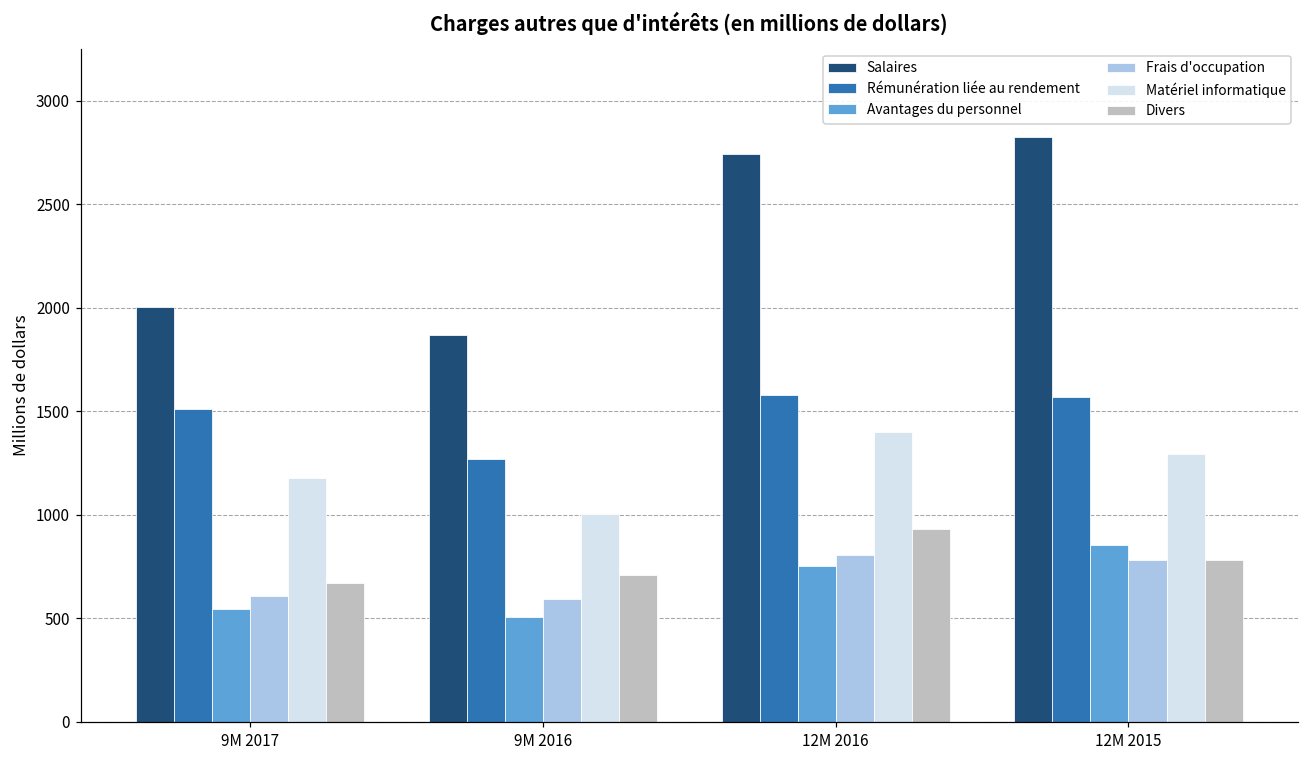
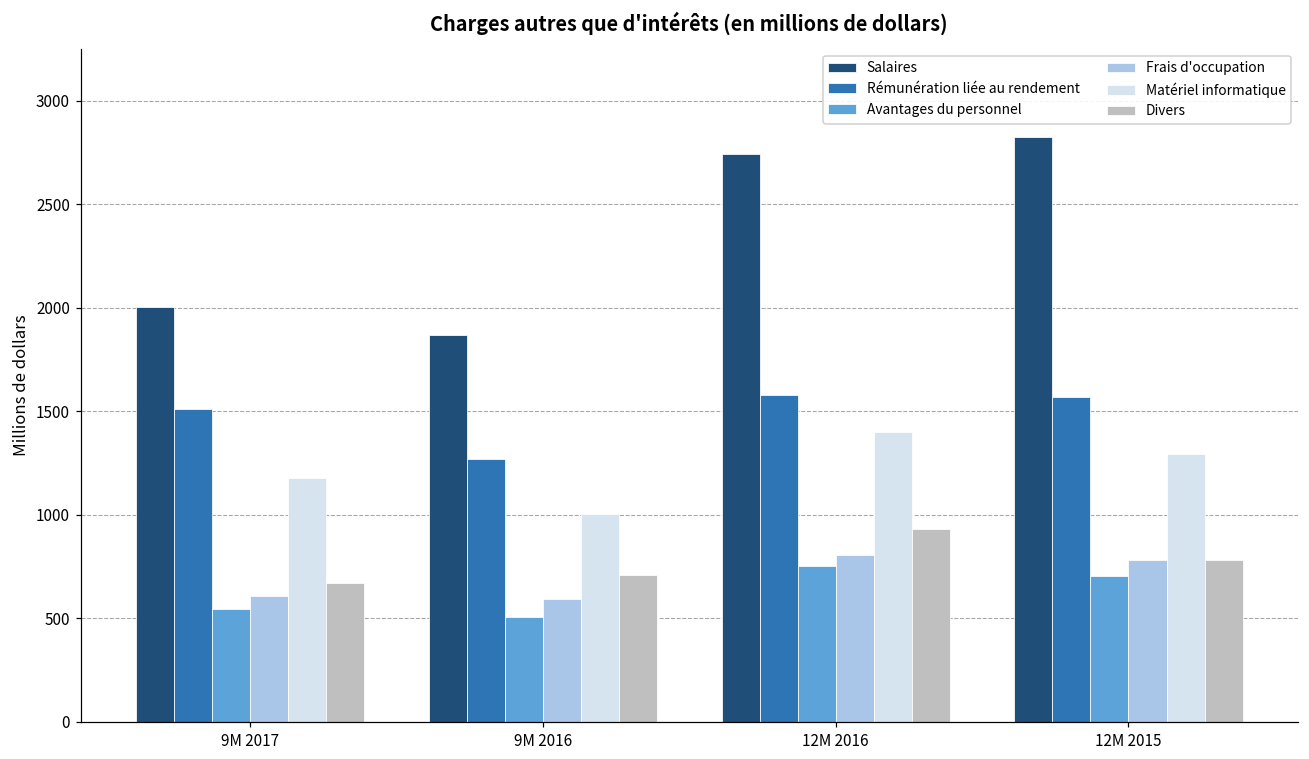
Avantages du personnel, 12M 2015: 850 -> 710
